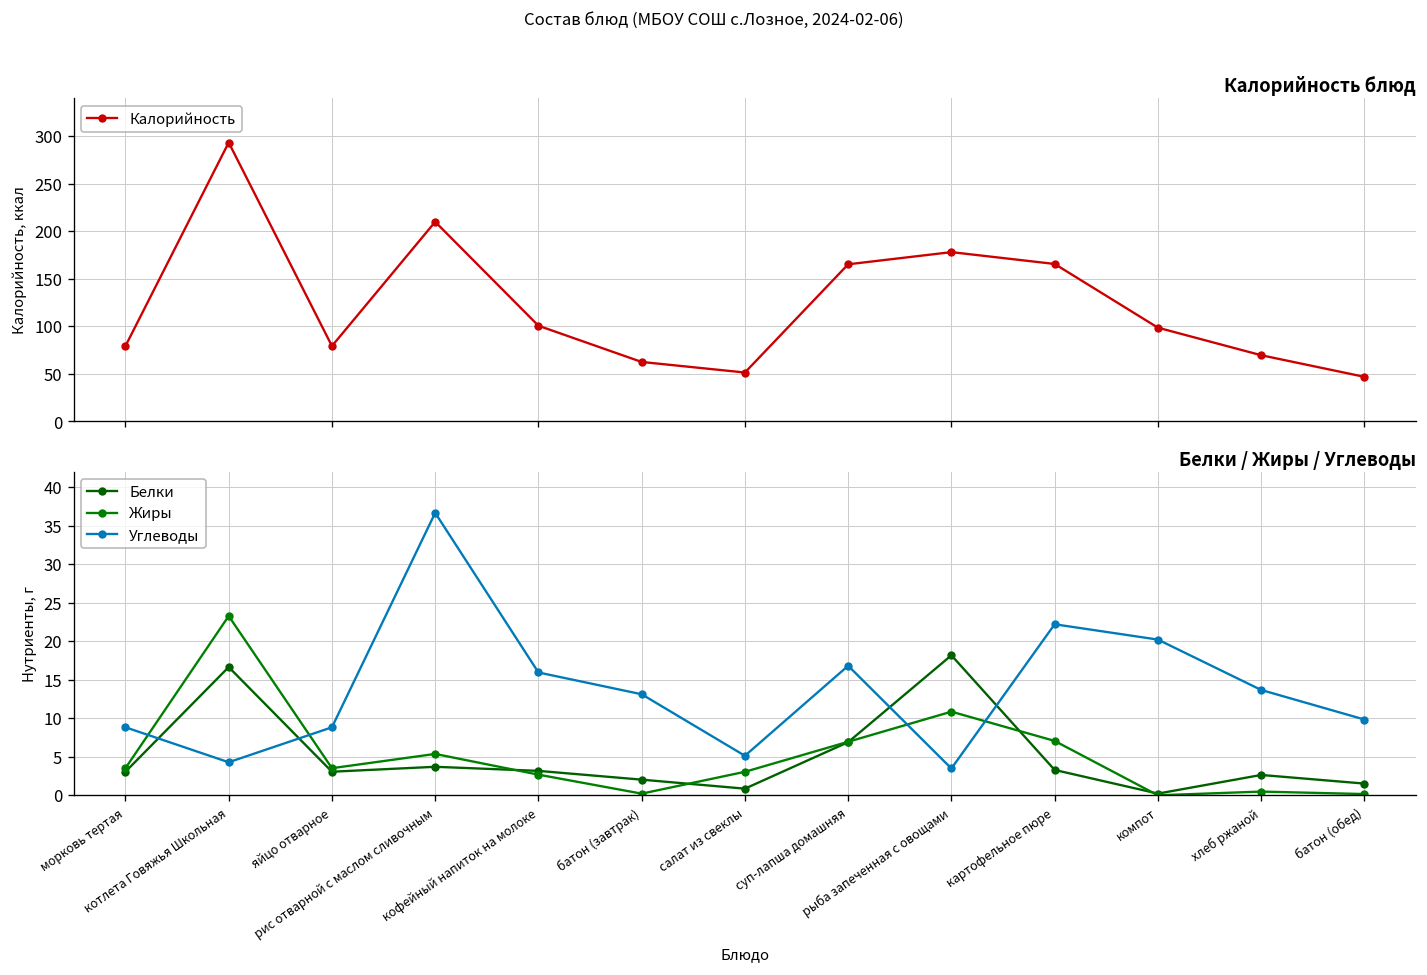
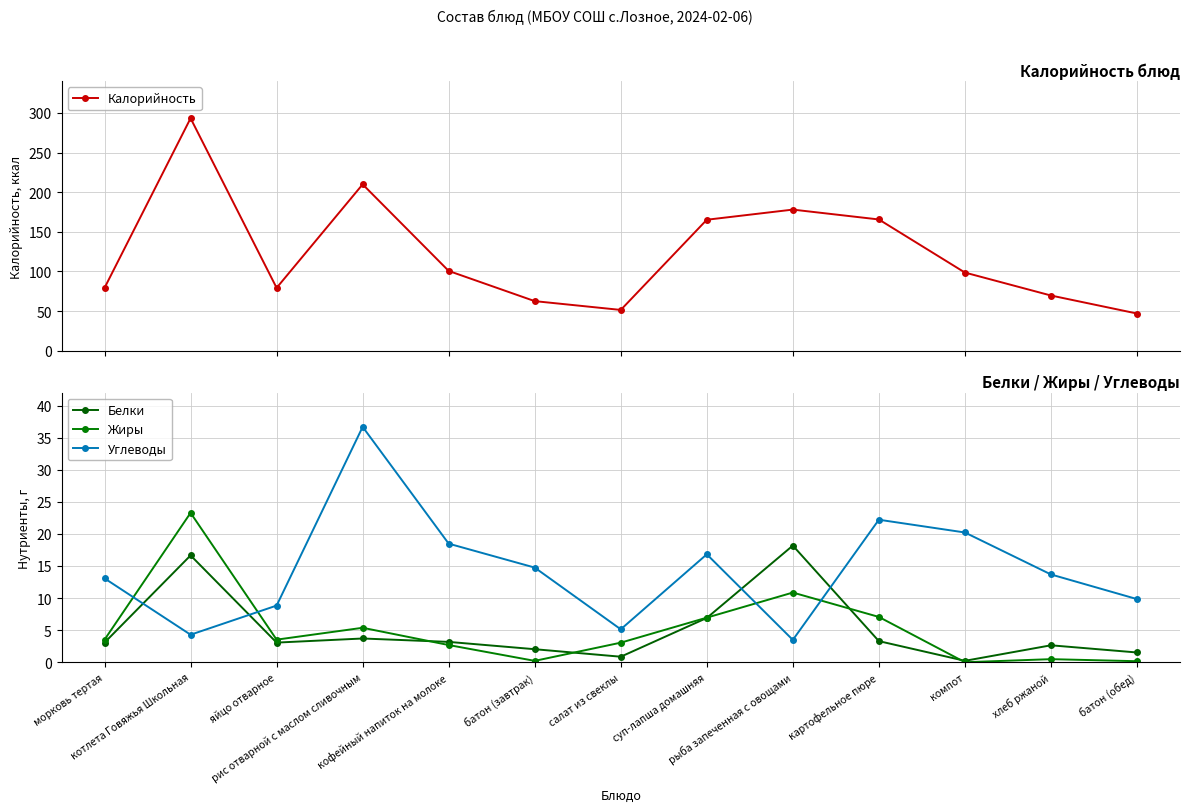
Белки / Жиры / Углеводы, Углеводы, морковь тертая: 9 -> 13
Белки / Жиры / Углеводы, Углеводы, кофейный напиток на молоке: 16 -> 18
Белки / Жиры / Углеводы, Углеводы, батон (завтрак): 13 -> 15
